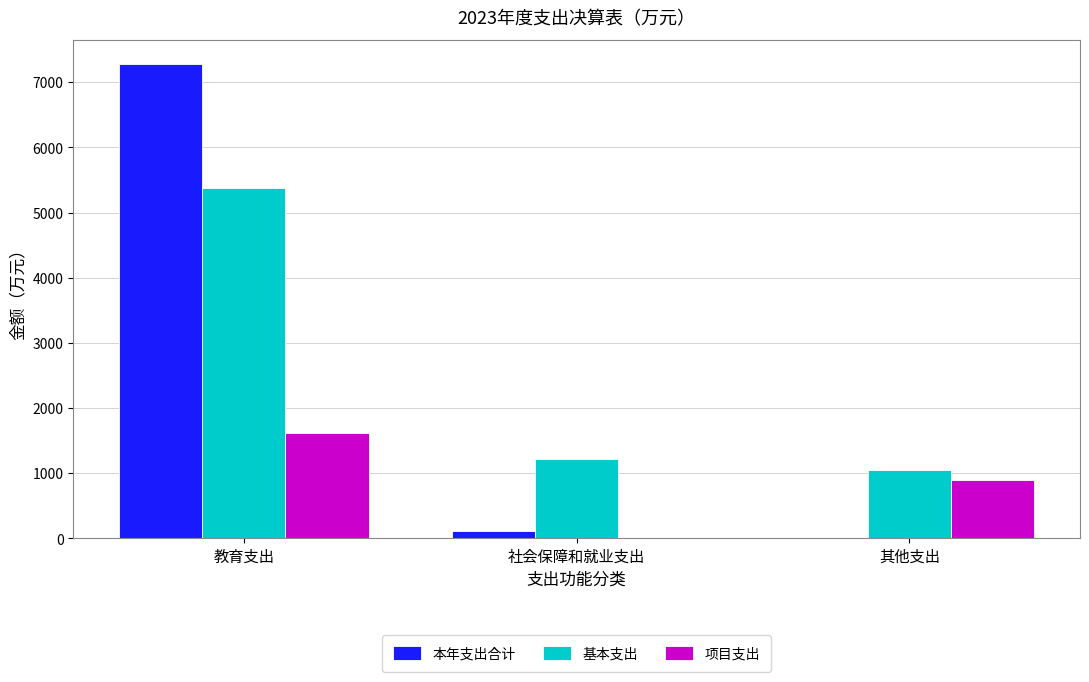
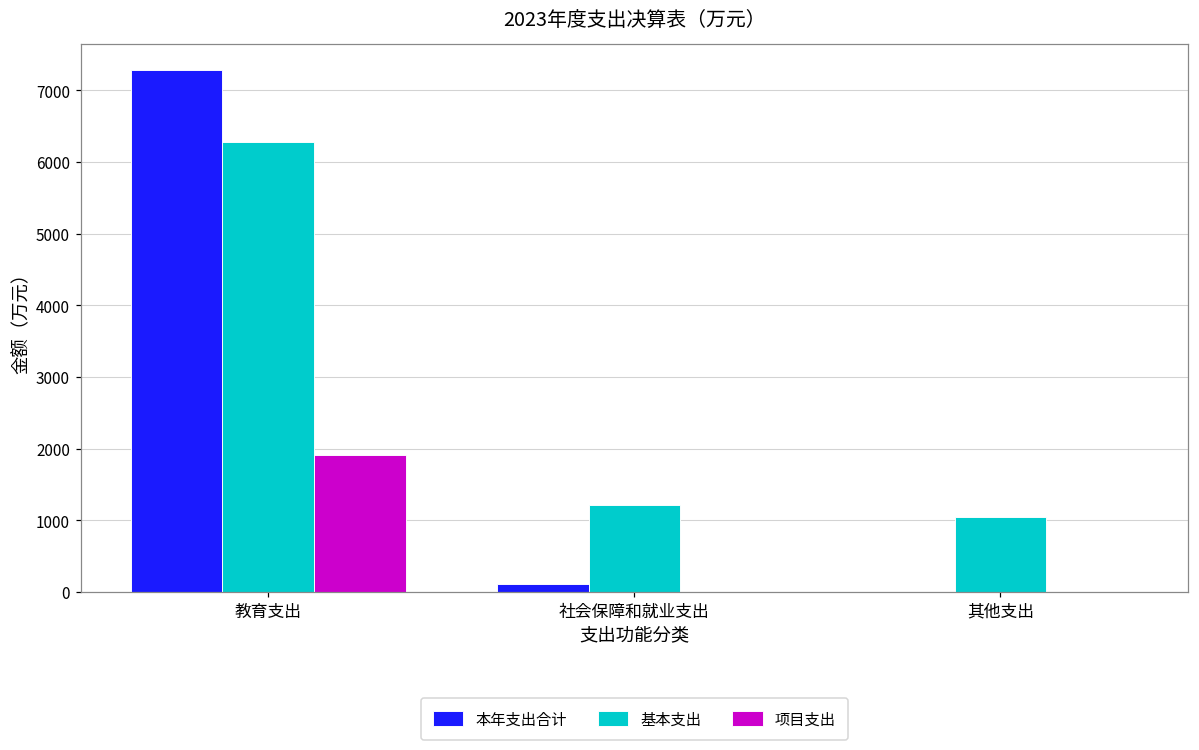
基本支出, 教育支出: 5400 -> 6300
项目支出, 教育支出: 1600 -> 1900
项目支出, 其他支出: 900 -> 0
